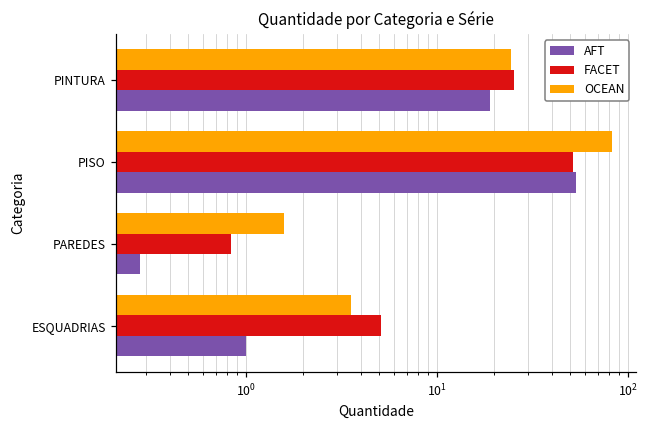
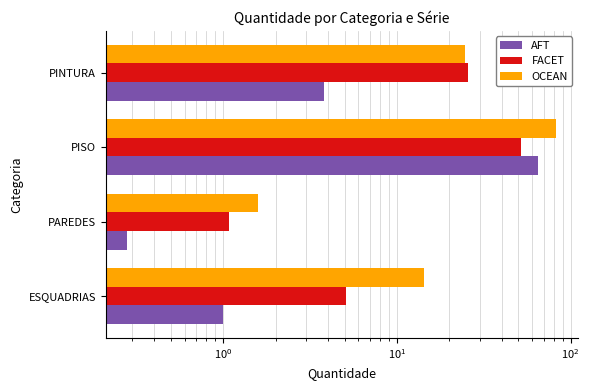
AFT, PINTURA: 19 -> 3.8
AFT, PISO: 54 -> 65
FACET, PAREDES: 0.8 -> 1.1
OCEAN, ESQUADRIAS: 3.6 -> 14
